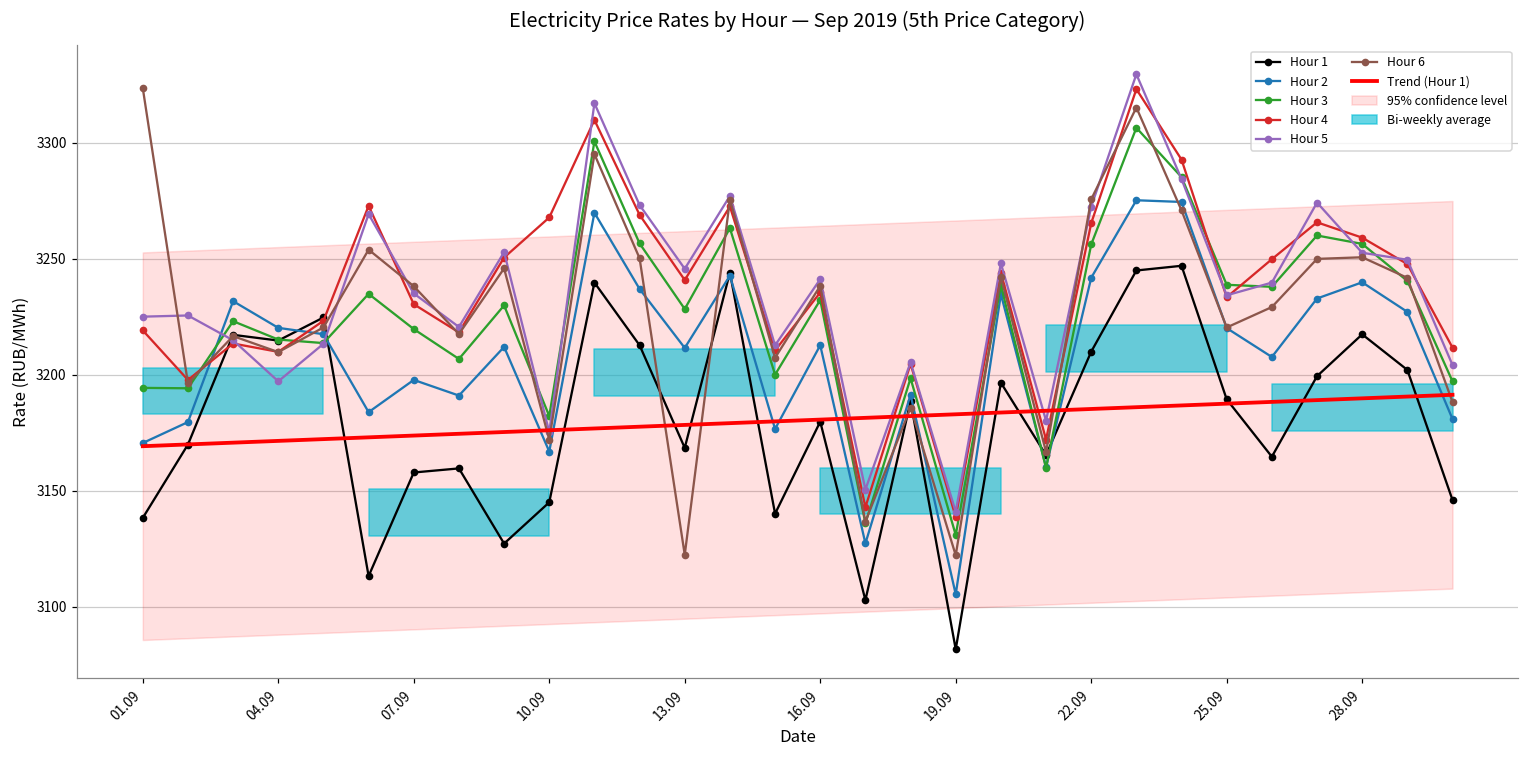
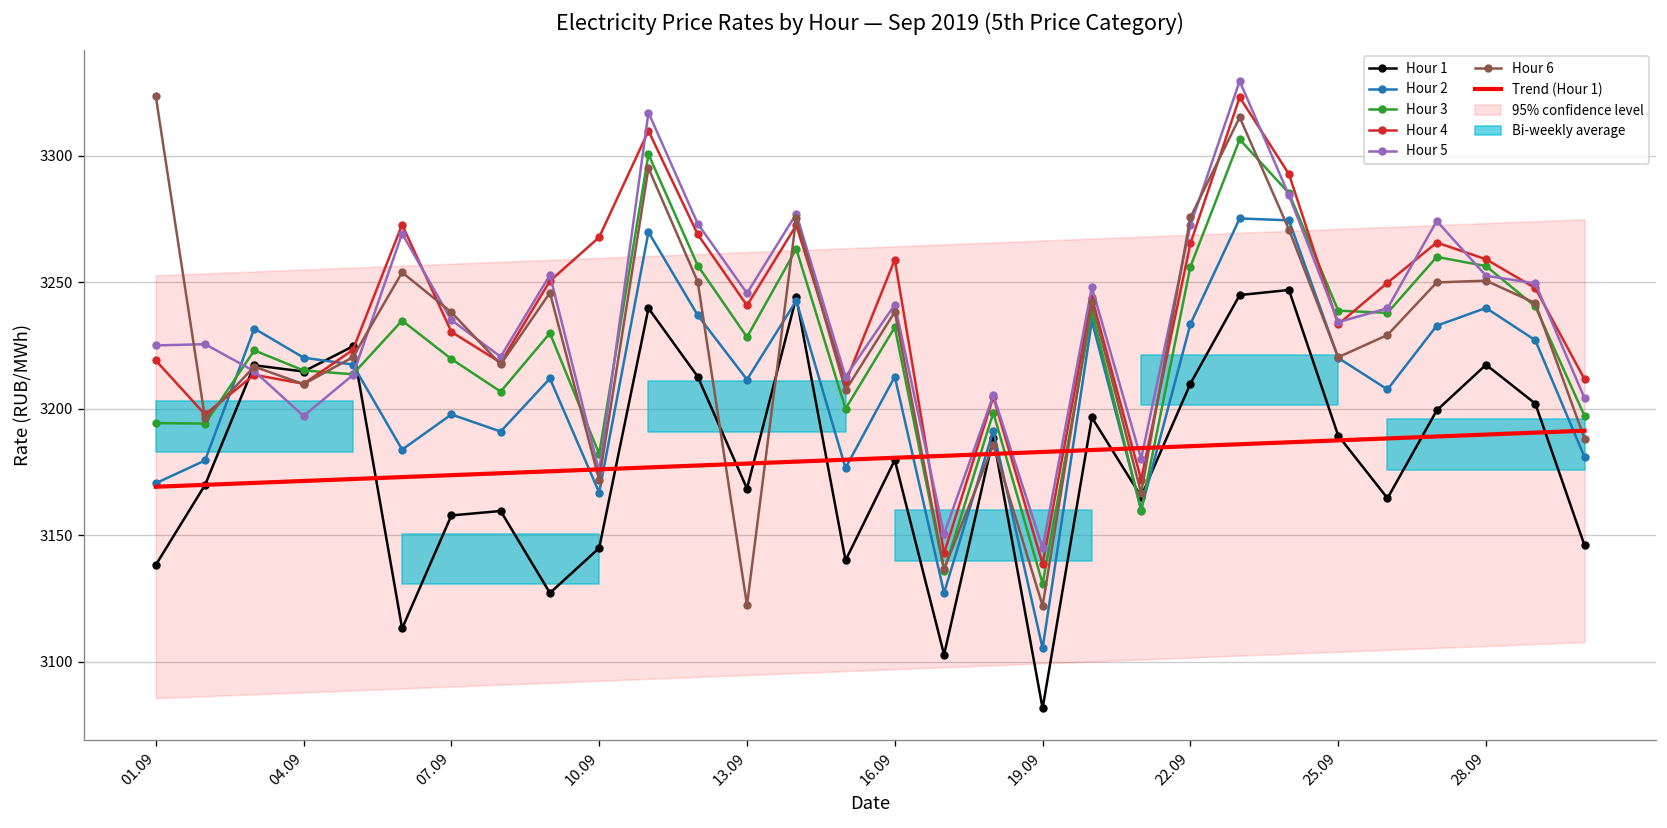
Hour 4, 16.09: 3235 -> 3259
Hour 5, 19.09: 3141 -> 3145
Hour 2, 22.09: 3242 -> 3234
